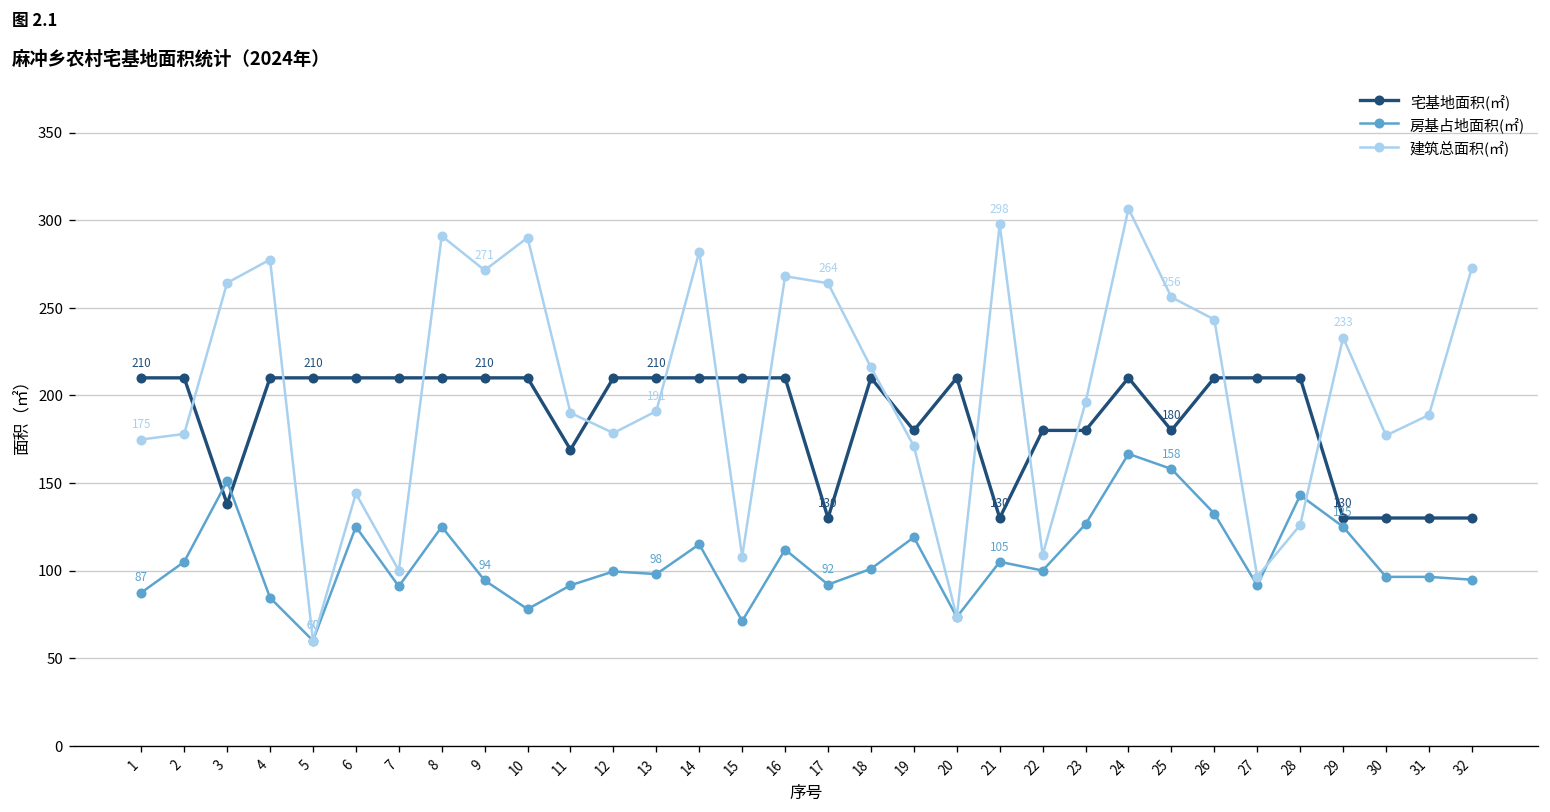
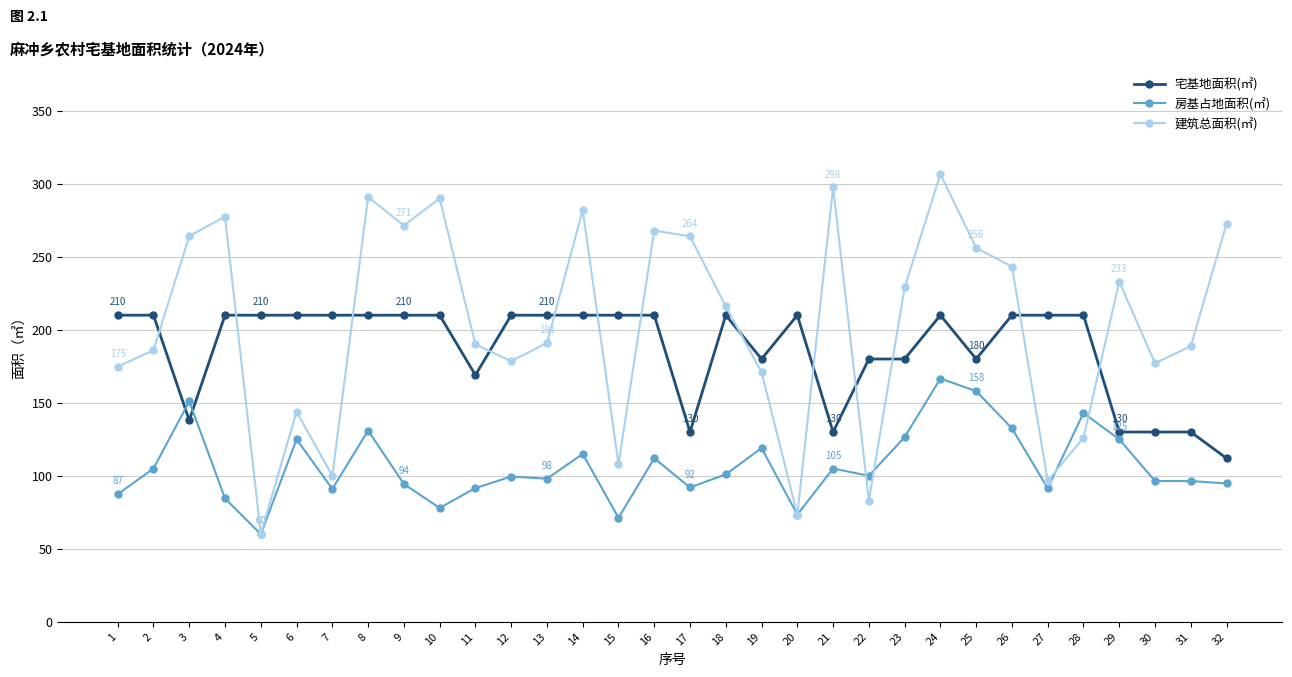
建筑总面积(㎡), 2: 178 -> 186
房基占地面积(㎡), 8: 125 -> 131
建筑总面积(㎡), 22: 109 -> 83
建筑总面积(㎡), 23: 196 -> 229
宅基地面积(㎡), 32: 130 -> 112
